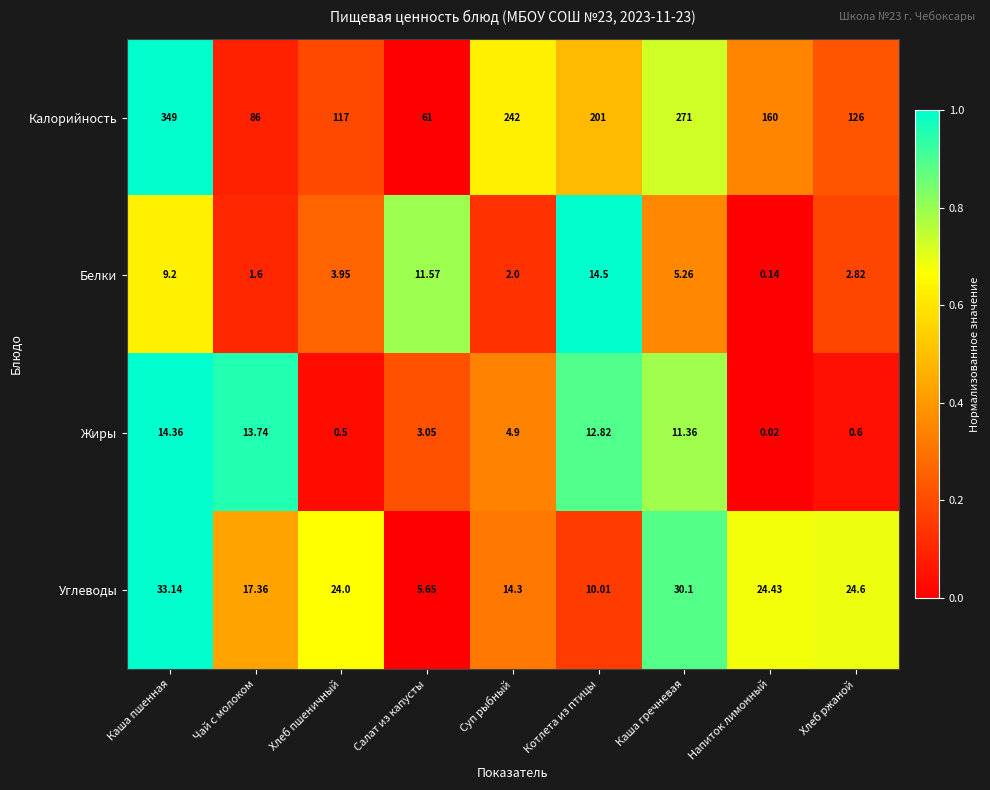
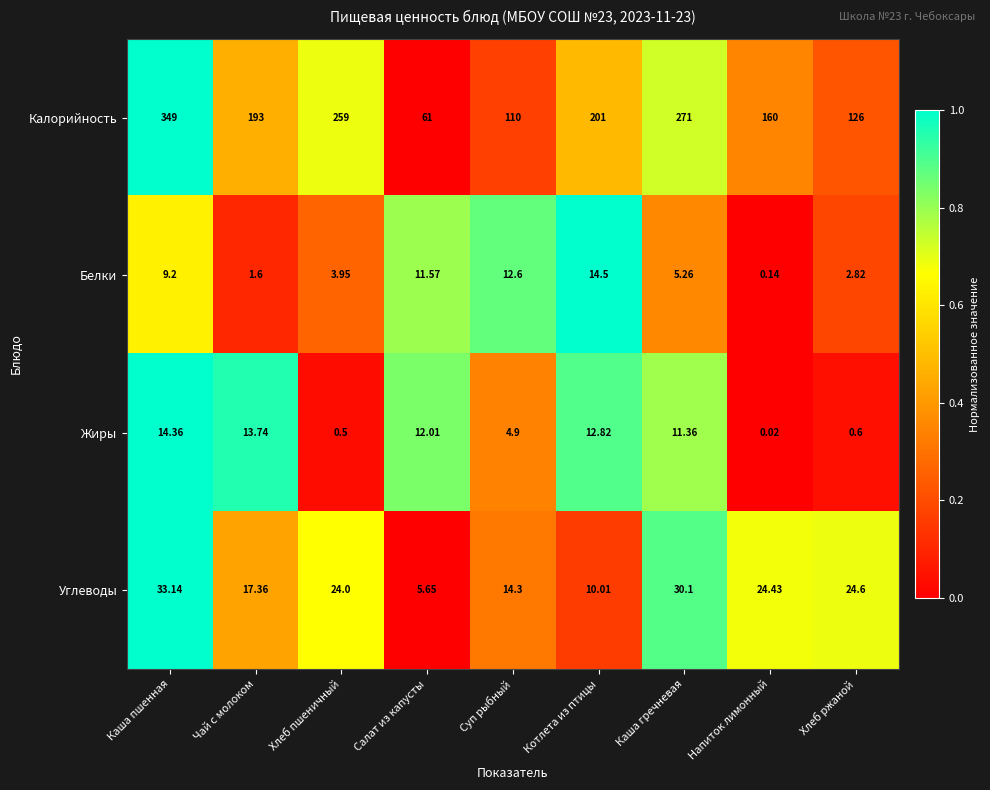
Калорийность, Чай с молоком: 86 -> 193
Калорийность, Хлеб пшеничный: 117 -> 259
Калорийность, Суп рыбный: 242 -> 110
Белки, Суп рыбный: 2.0 -> 12.6
Жиры, Салат из капусты: 3.05 -> 12.01
